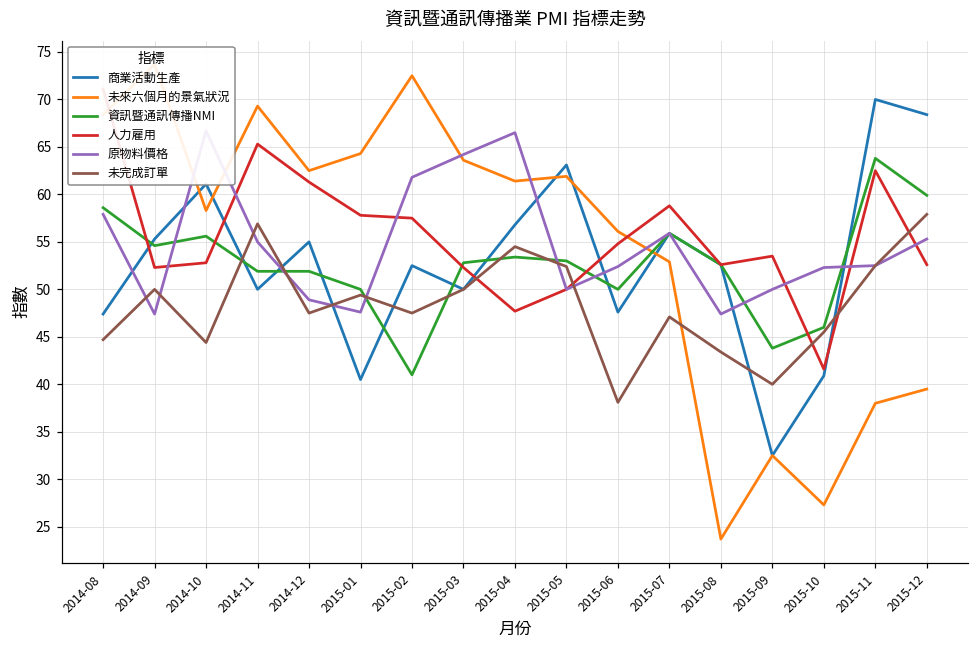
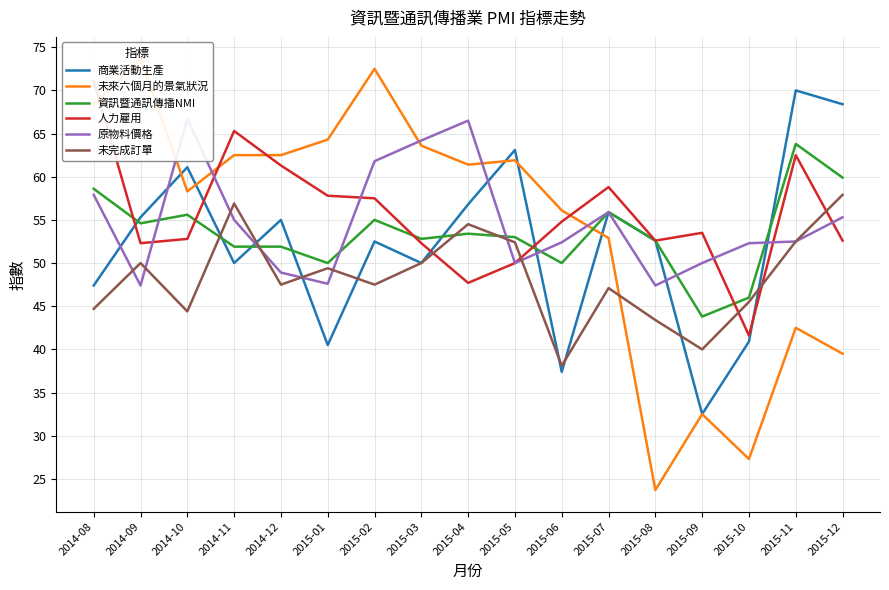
未來六個月的景氣狀況, 2014-11: 69 -> 63
資訊暨通訊傳播NMI, 2015-02: 41 -> 55
商業活動生產, 2015-06: 48 -> 37
未來六個月的景氣狀況, 2015-11: 38 -> 43
